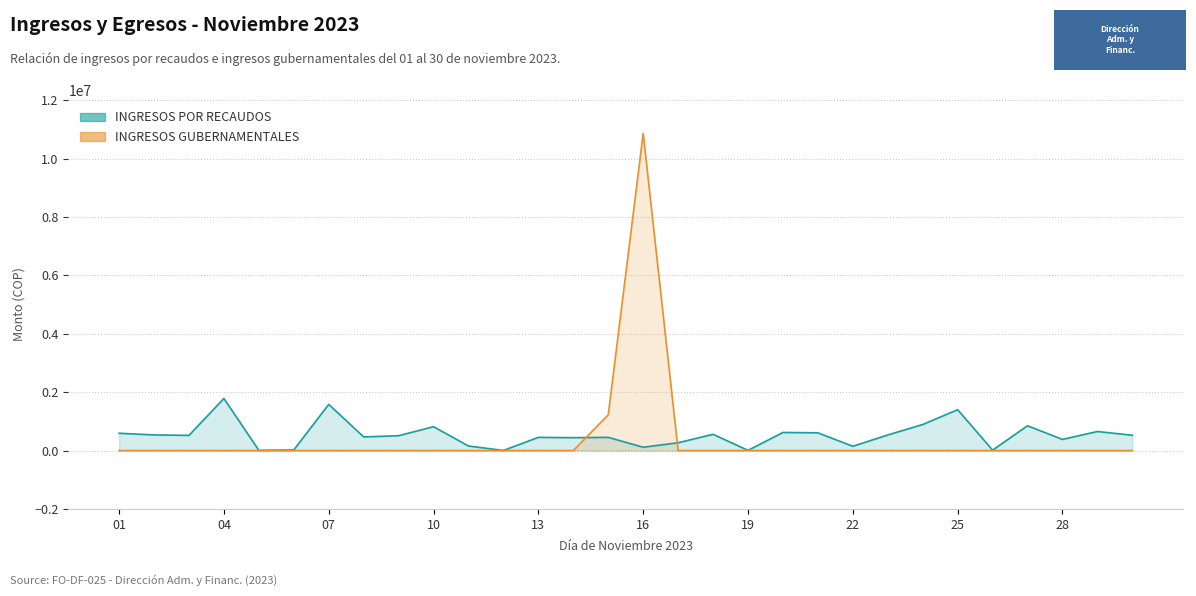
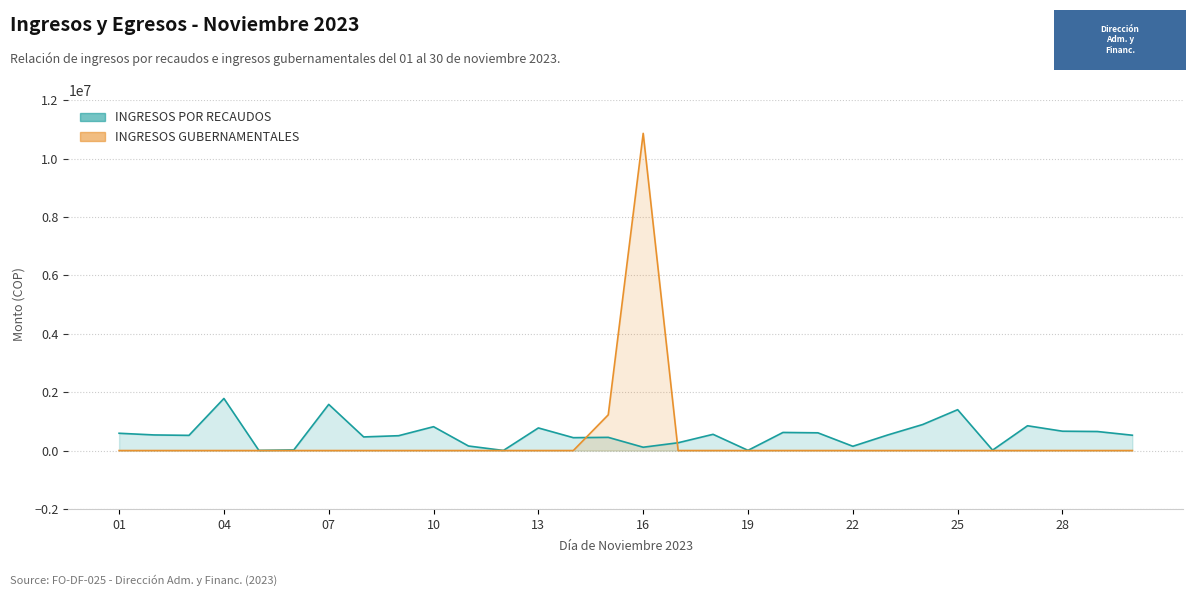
INGRESOS POR RECAUDOS, 13: 500000 -> 800000
INGRESOS POR RECAUDOS, 28: 400000 -> 700000
